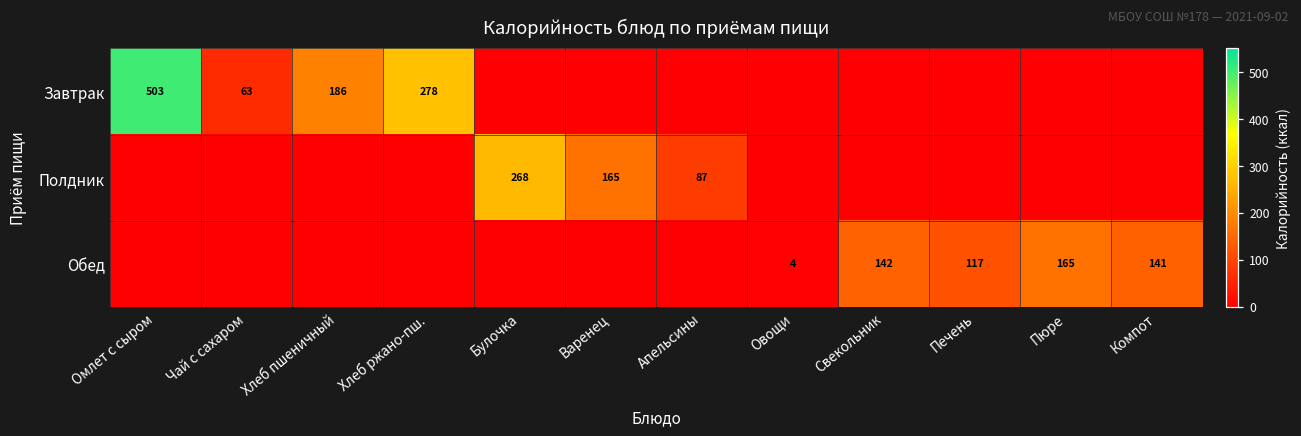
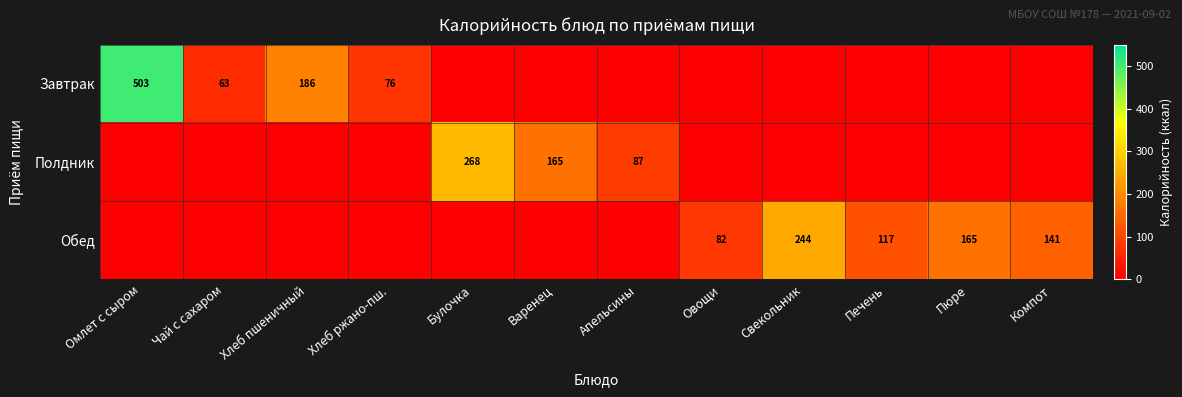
Завтрак, Хлеб ржано-пш.: 278 -> 76
Обед, Овощи: 4 -> 82
Обед, Свекольник: 142 -> 244
